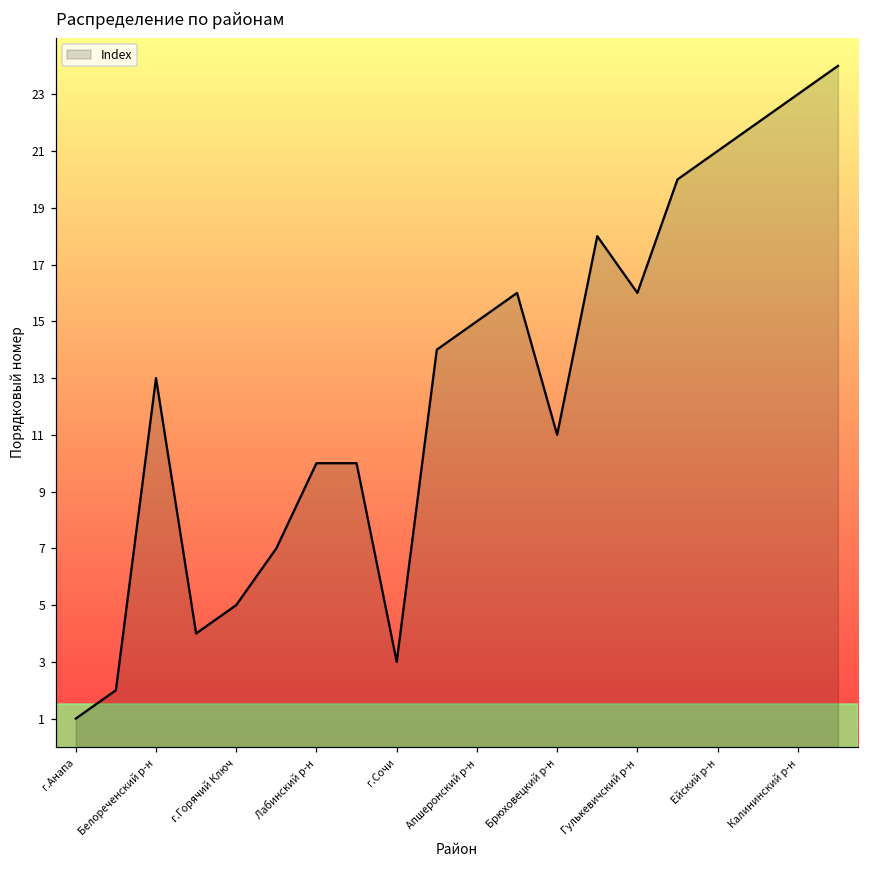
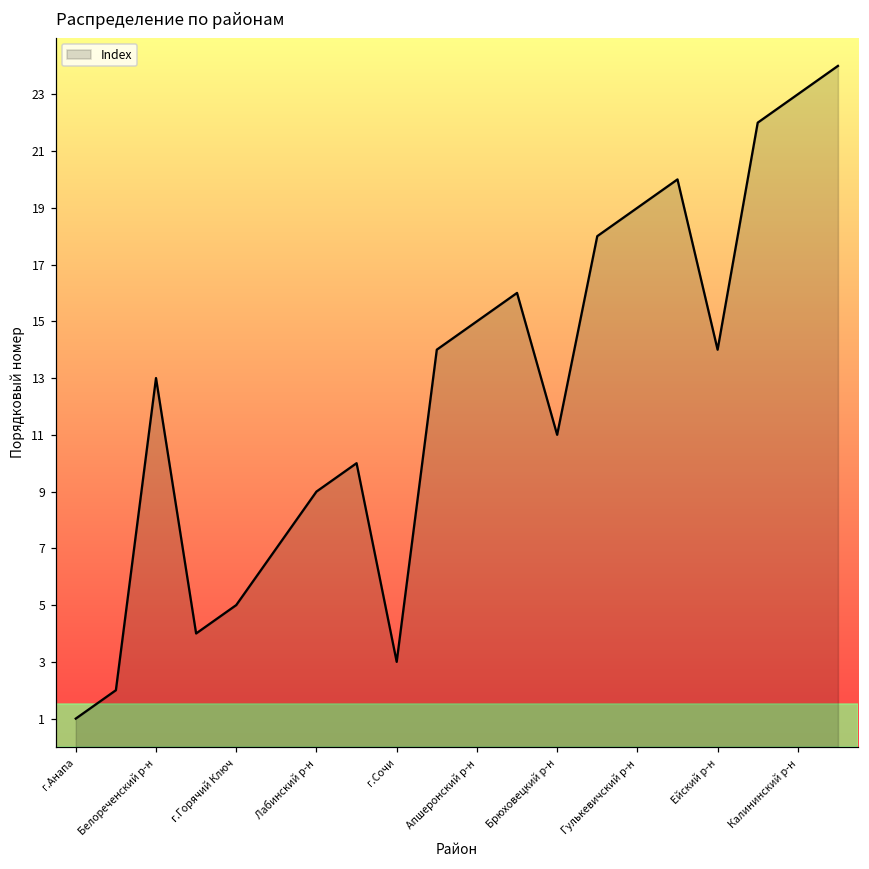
Лабинский р-н: 10 -> 9
Гулькевичский р-н: 16 -> 19
Ейский р-н: 21 -> 14
